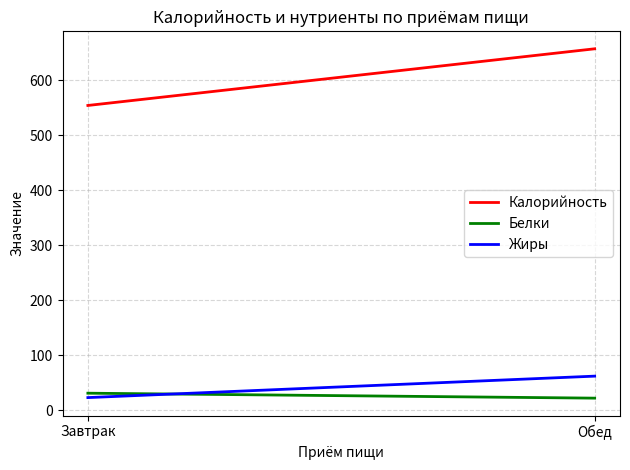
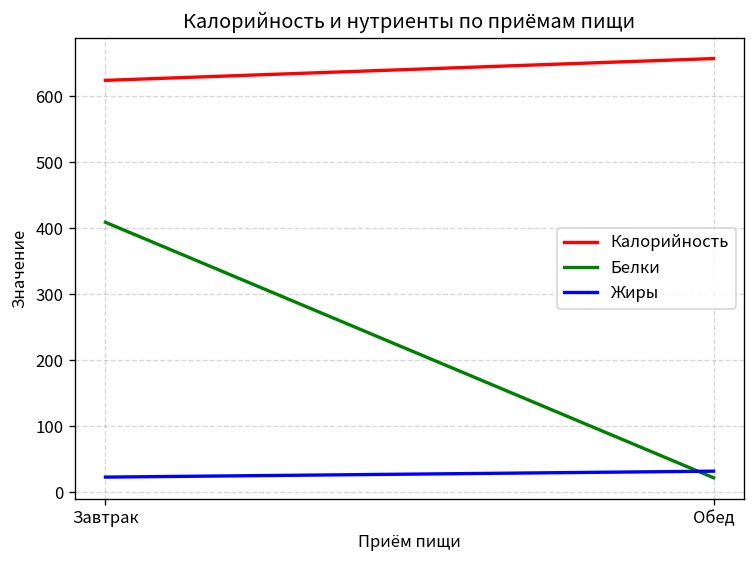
Калорийность, Завтрак: 550 -> 620
Белки, Завтрак: 30 -> 410
Жиры, Обед: 60 -> 30
